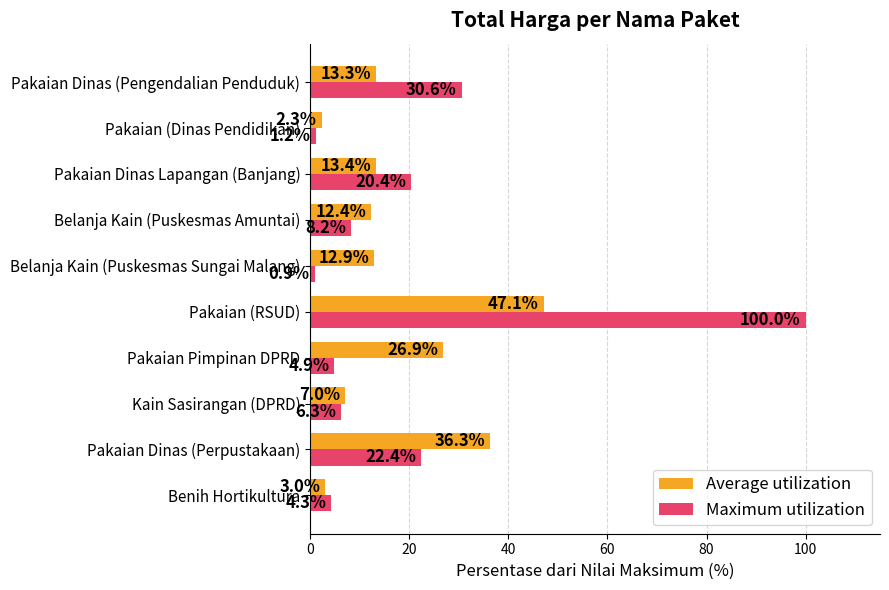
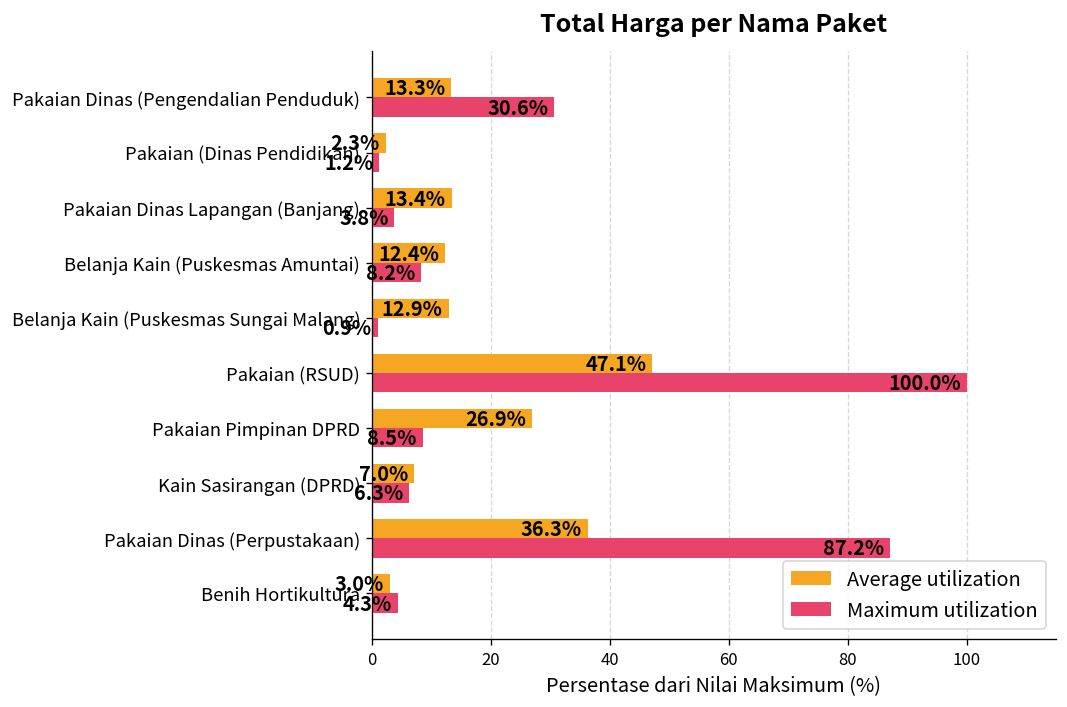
Maximum utilization, Pakaian Dinas Lapangan (Banjang): 20.4% -> 3.8%
Maximum utilization, Pakaian Pimpinan DPRD: 4.9% -> 8.5%
Maximum utilization, Pakaian Dinas (Perpustakaan): 22.4% -> 87.2%
